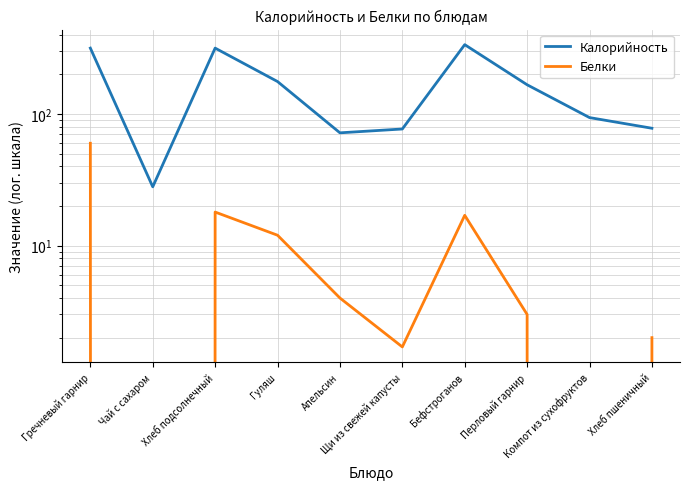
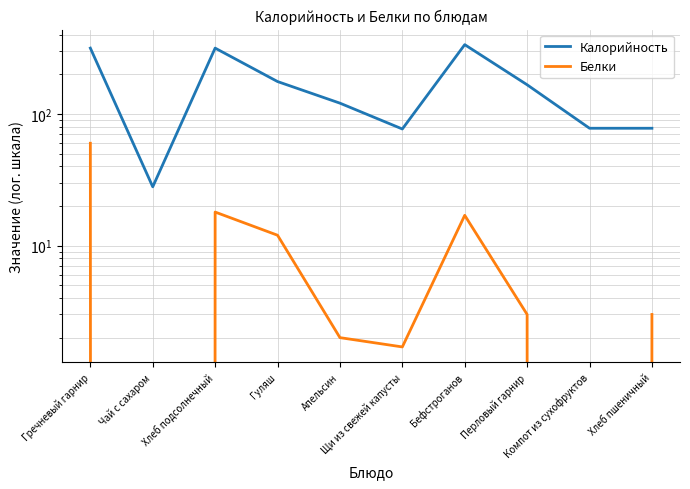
Калорийность, Апельсин: 70 -> 120
Белки, Апельсин: 4 -> 2
Калорийность, Компот из сухофруктов: 90 -> 80
Белки, Хлеб пшеничный: 2 -> 3
